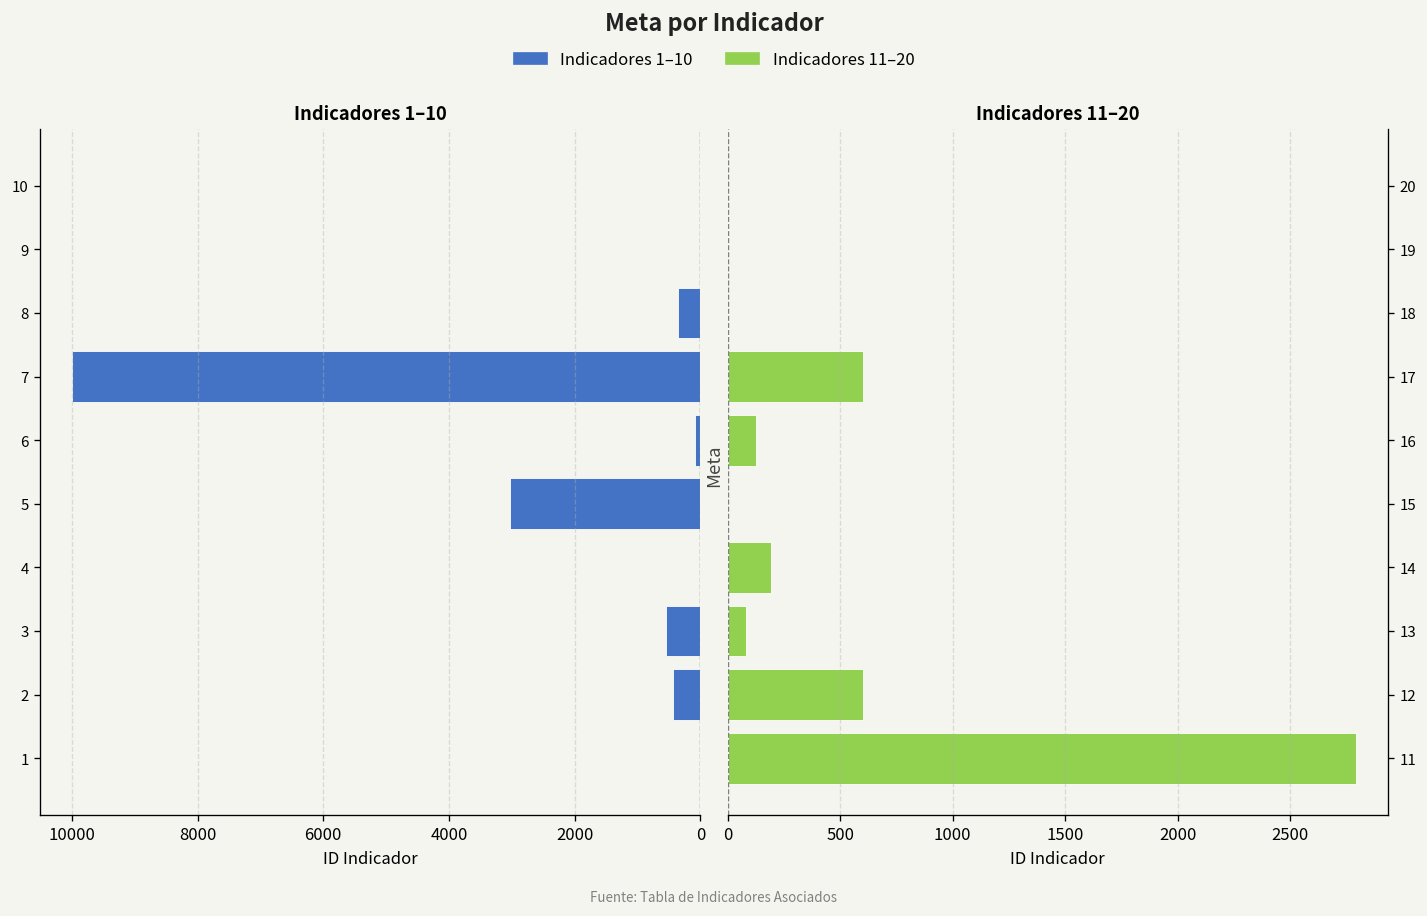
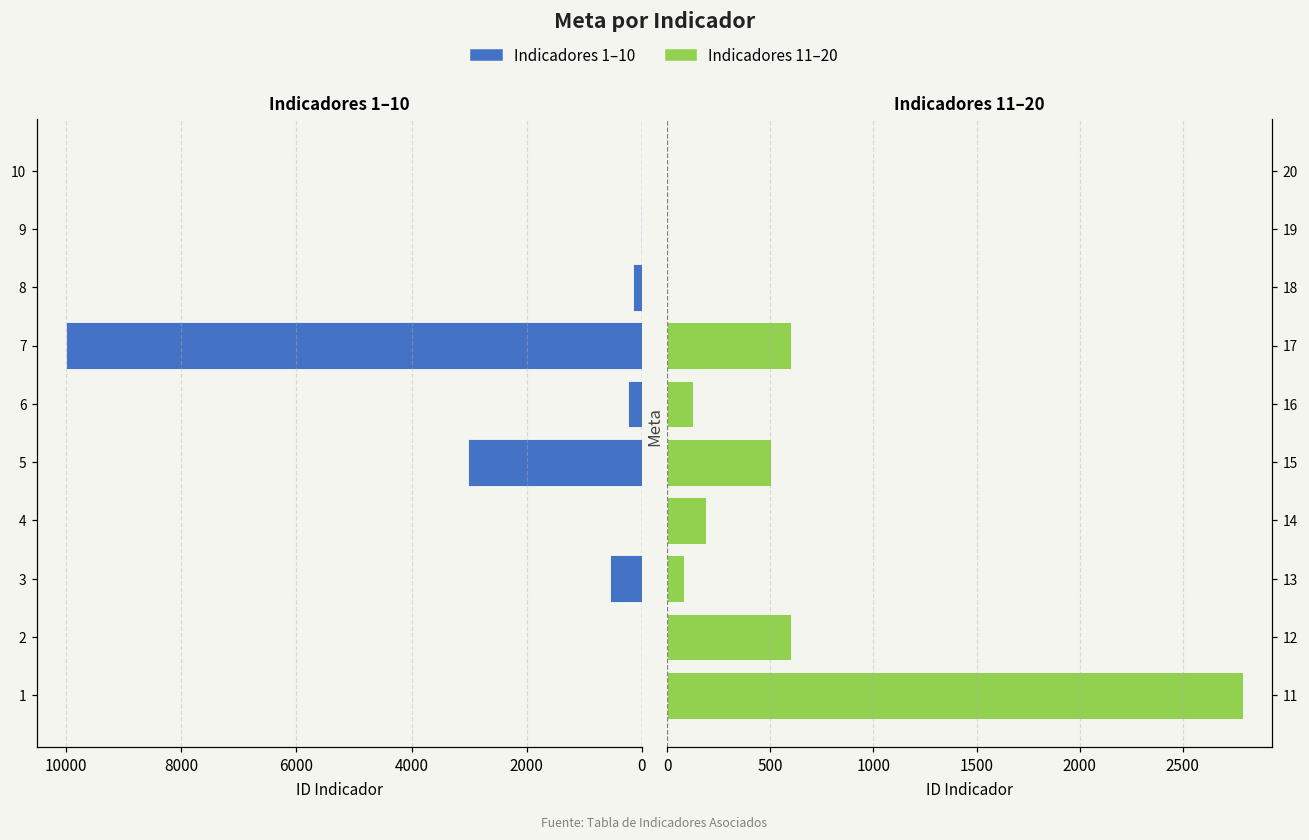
Indicadores 1–10, 8: 400 -> 200
Indicadores 1–10, 6: 100 -> 200
Indicadores 1–10, 2: 400 -> 0
Indicadores 11–20, 15: 10 -> 500
